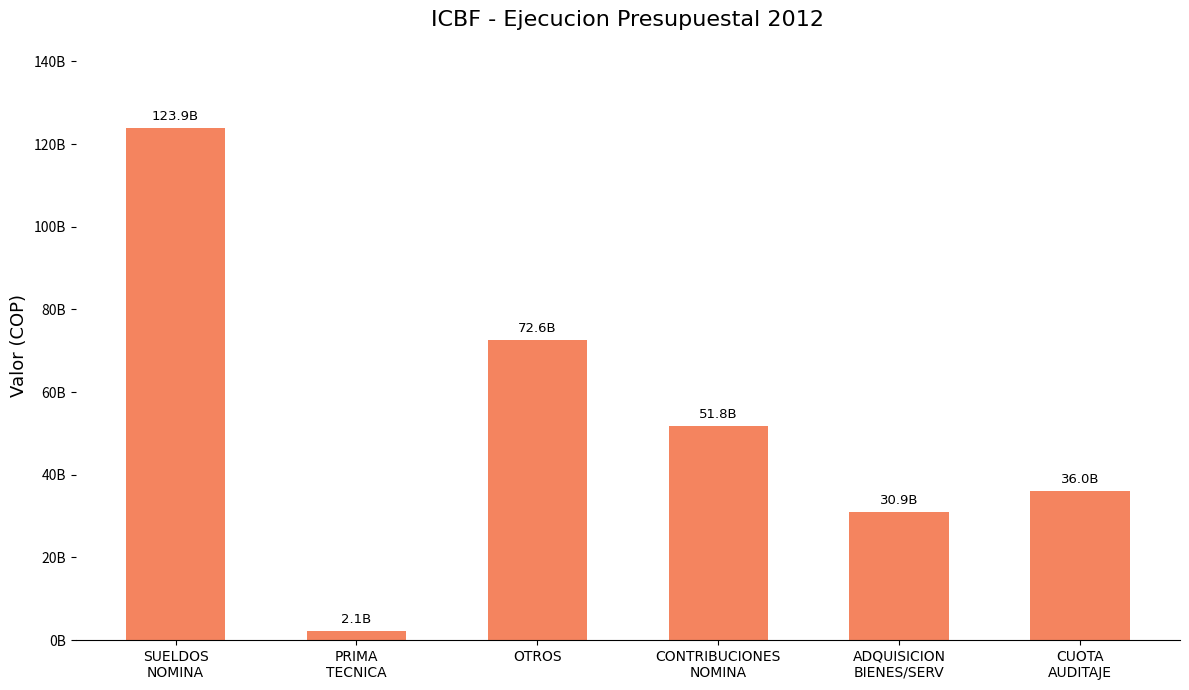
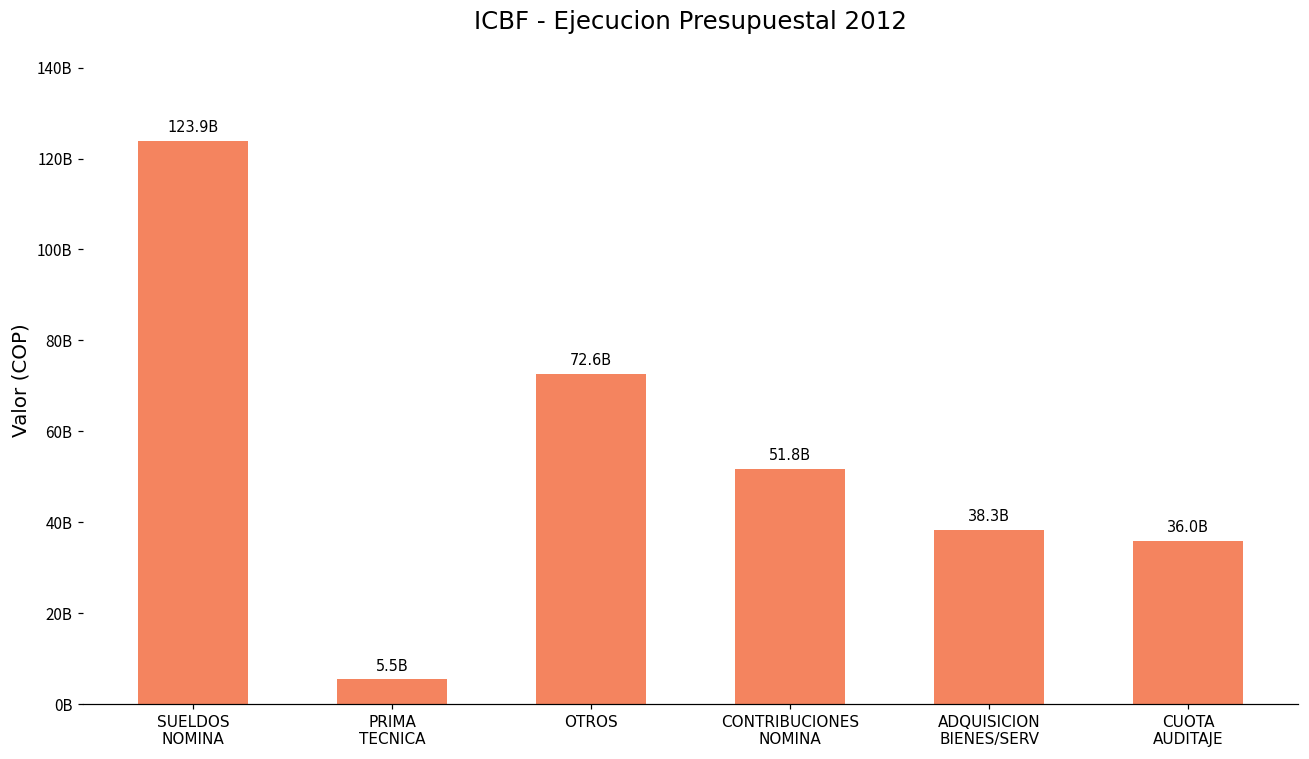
PRIMA TECNICA: 2.1B -> 5.5B
ADQUISICION BIENES/SERV: 30.9B -> 38.3B
